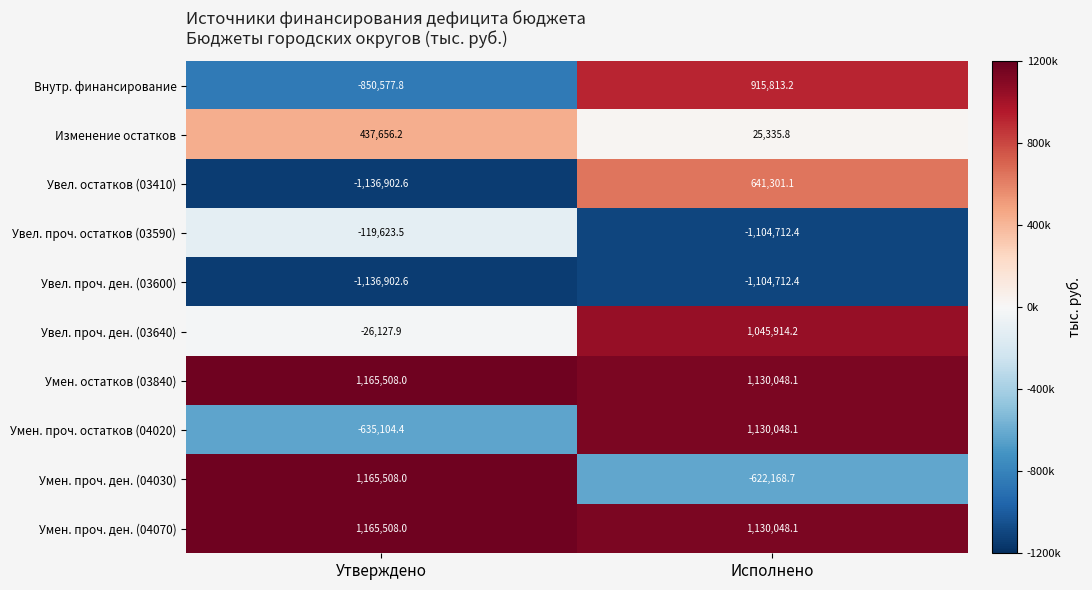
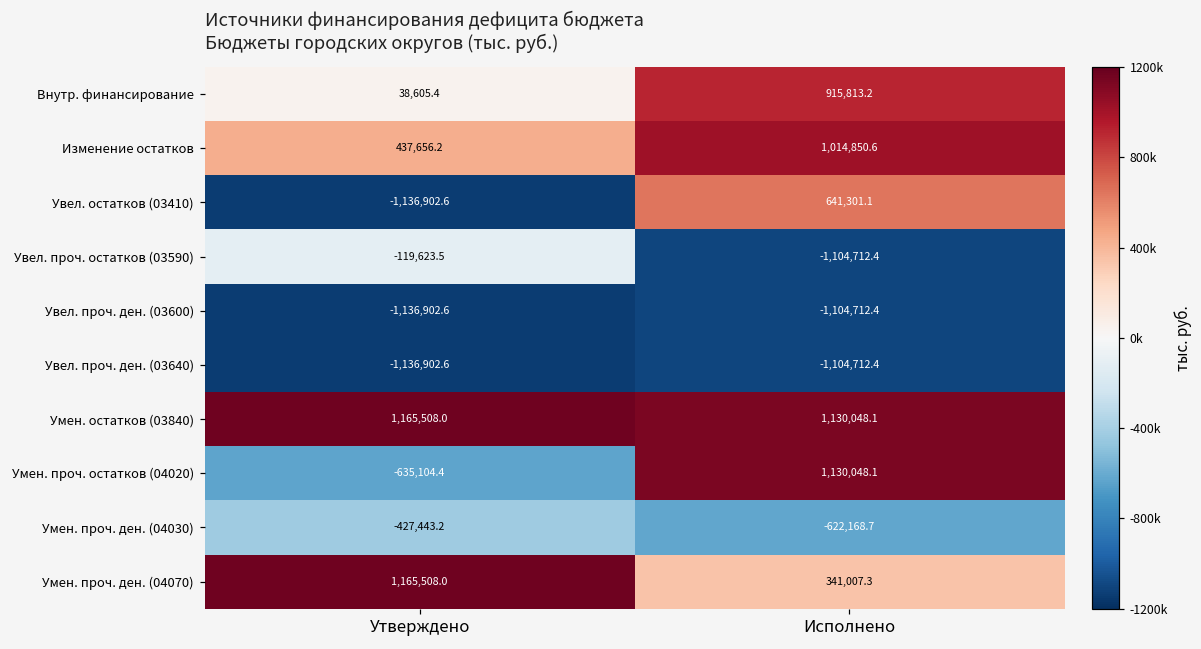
Внутр. финансирование, Утверждено: -850,577.8 -> 38,605.4
Изменение остатков, Исполнено: 25,335.8 -> 1,014,850.6
Увел. проч. ден. (03640), Утверждено: -26,127.9 -> -1,136,902.6
Увел. проч. ден. (03640), Исполнено: 1,045,914.2 -> -1,104,712.4
Умен. проч. ден. (04030), Утверждено: 1,165,508.0 -> -427,443.2
Умен. проч. ден. (04070), Исполнено: 1,130,048.1 -> 341,007.3
